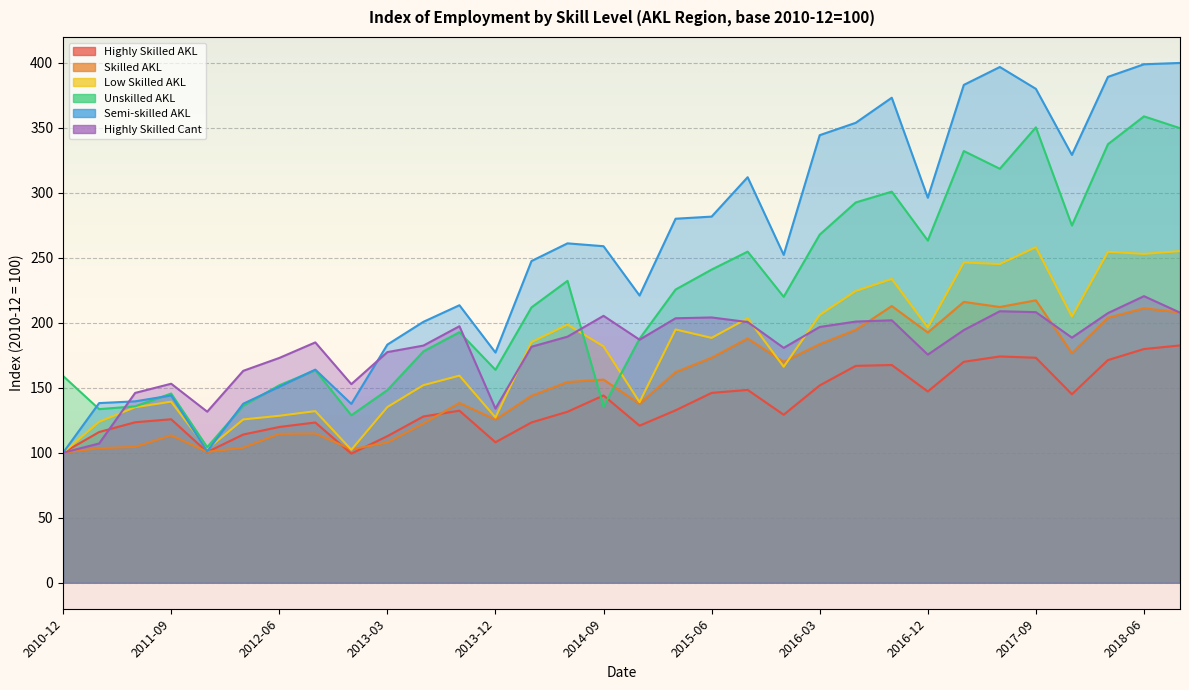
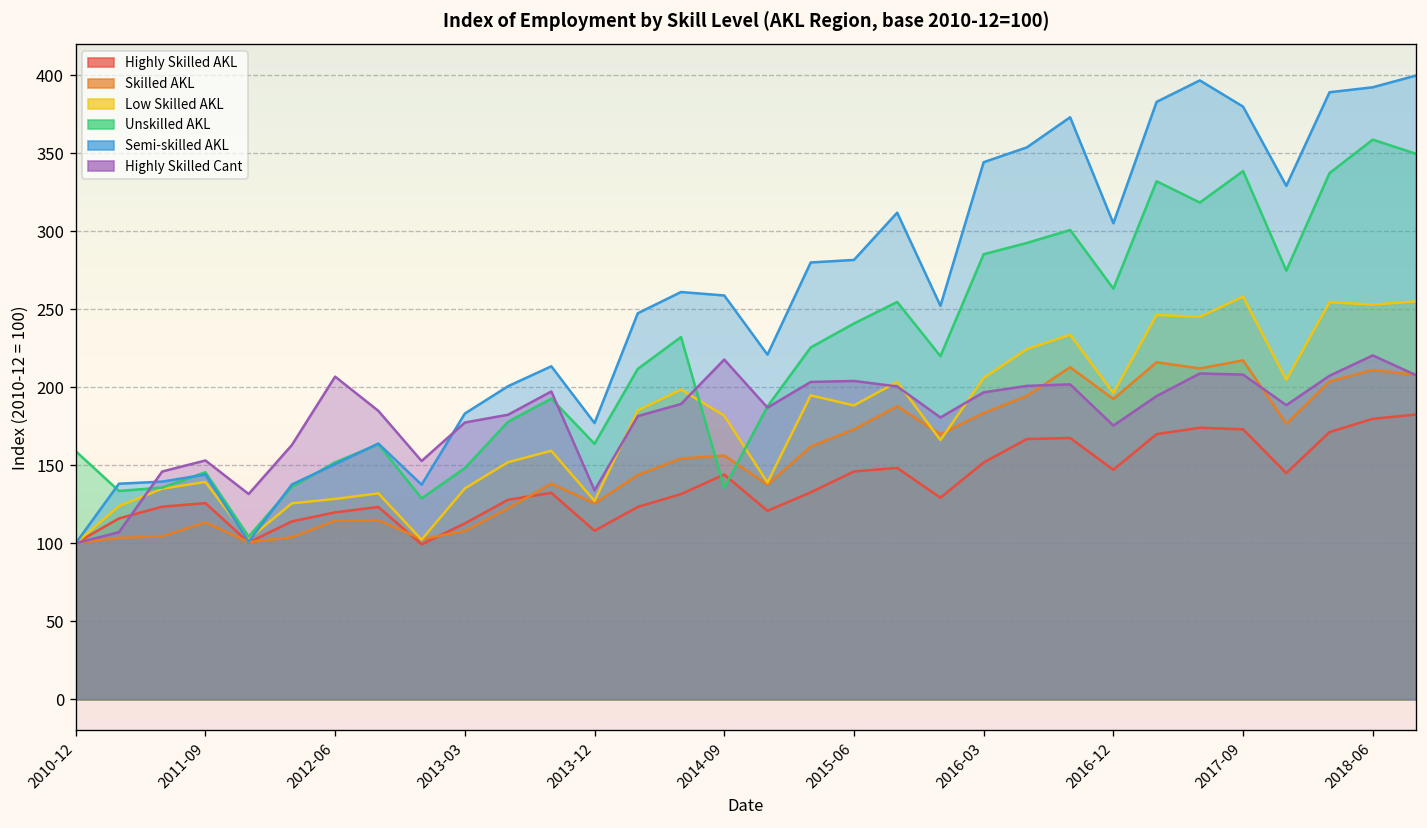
Highly Skilled Cant, 2012-06: 173 -> 207
Highly Skilled Cant, 2014-09: 205 -> 218
Unskilled AKL, 2016-03: 268 -> 285
Semi-skilled AKL, 2016-12: 296 -> 305
Unskilled AKL, 2017-09: 350 -> 339
Semi-skilled AKL, 2018-06: 399 -> 392
